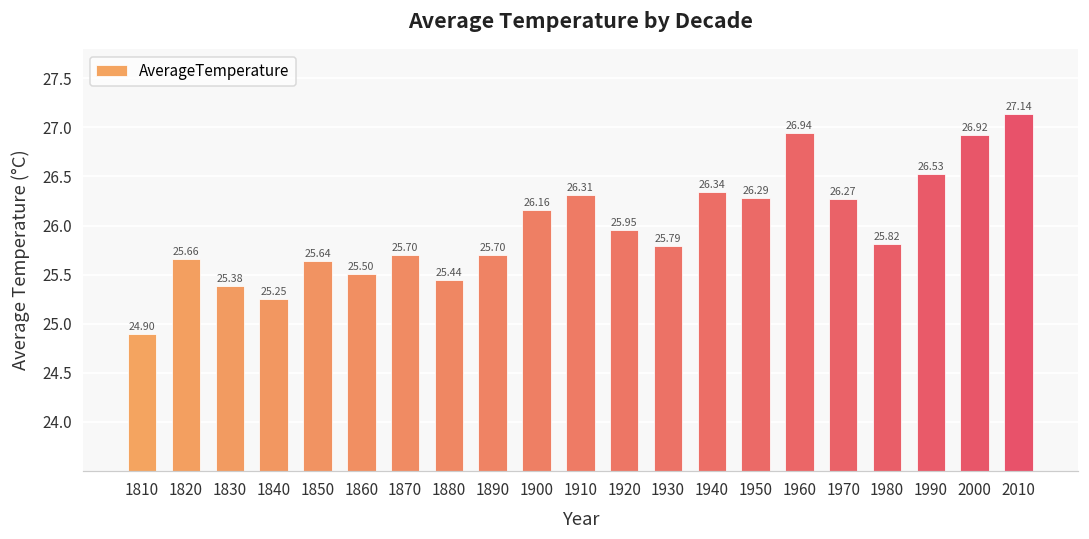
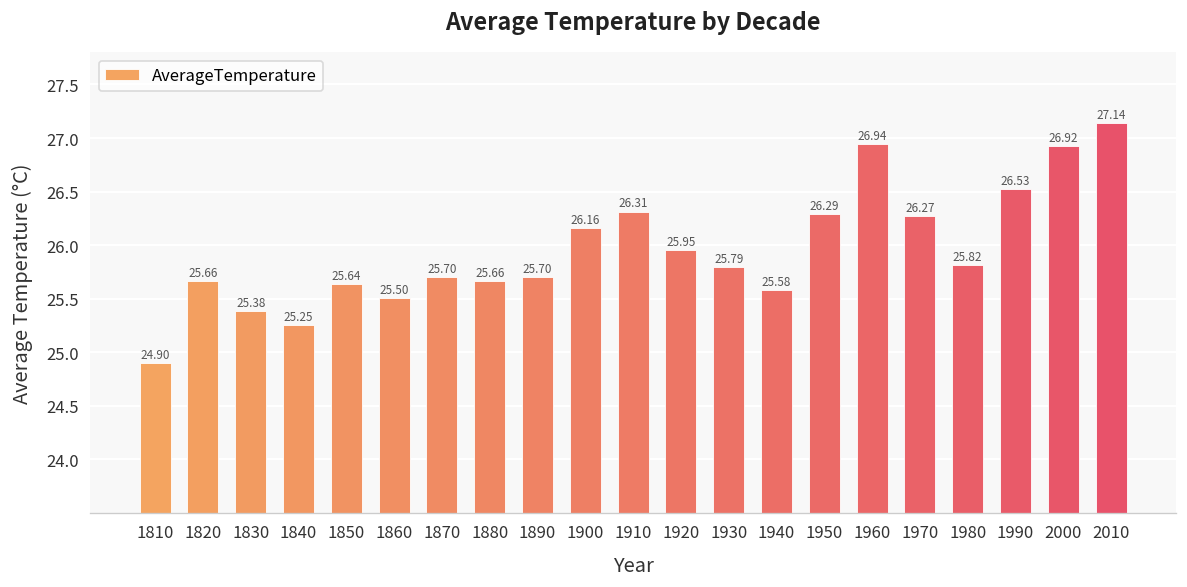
1880: 25.44 -> 25.66
1940: 26.34 -> 25.58
